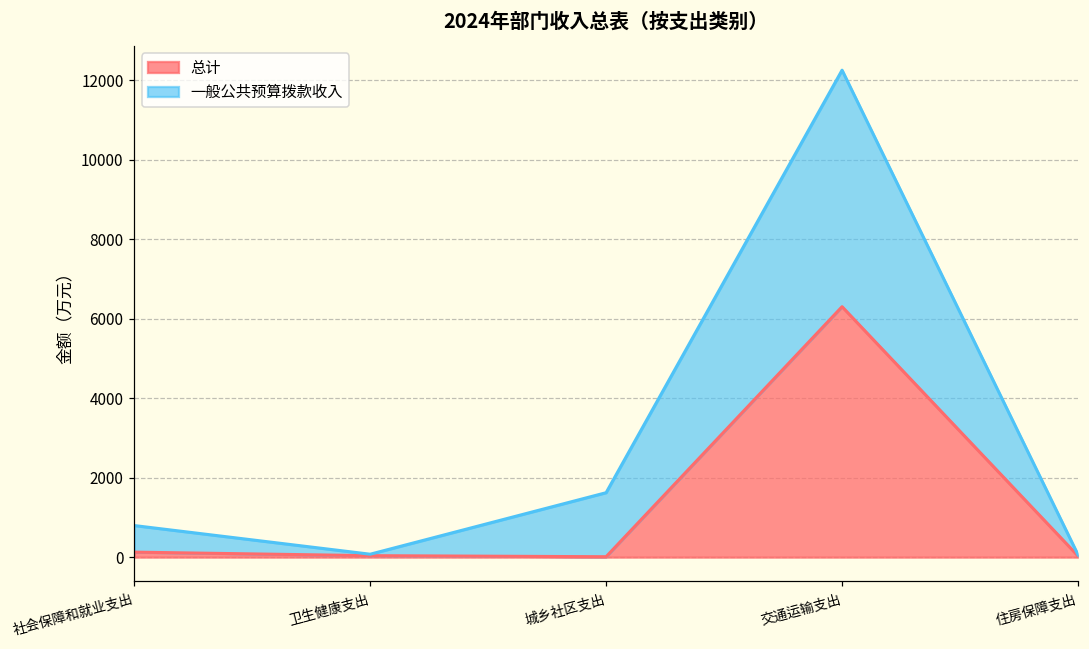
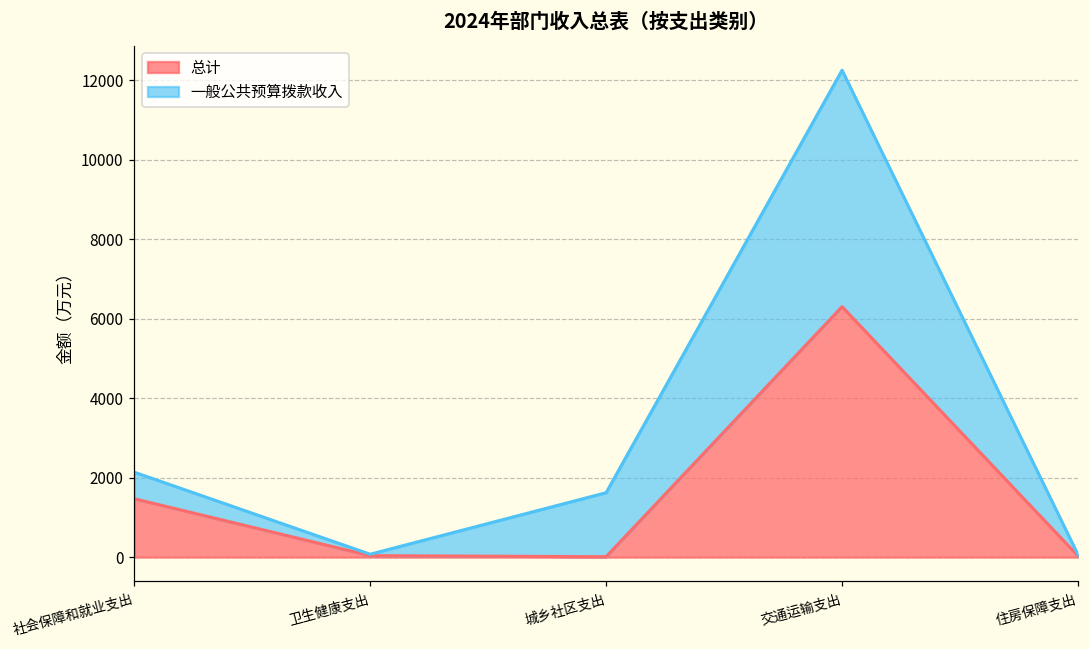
总计, 社会保障和就业支出: 100 -> 1500
